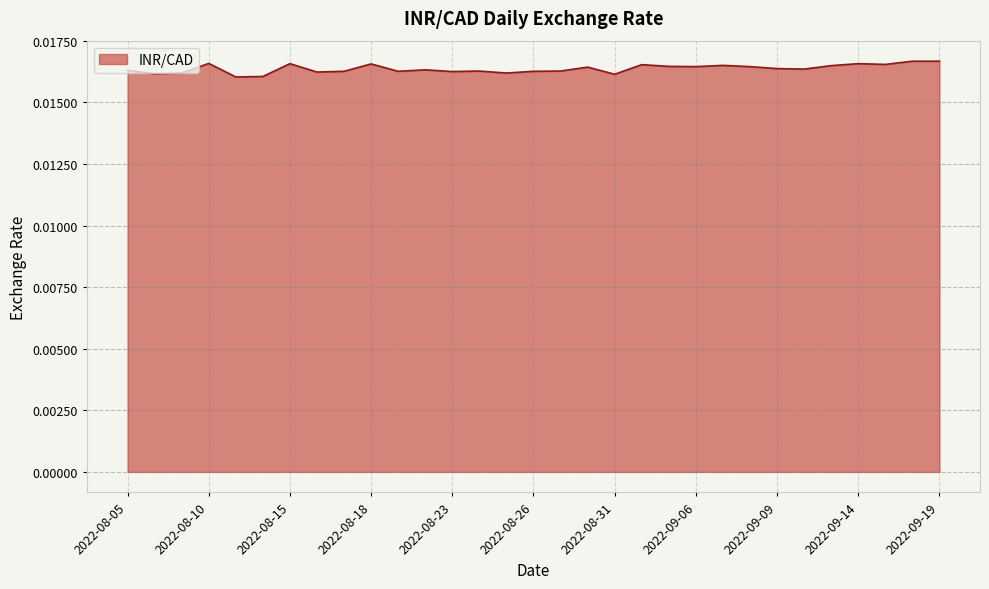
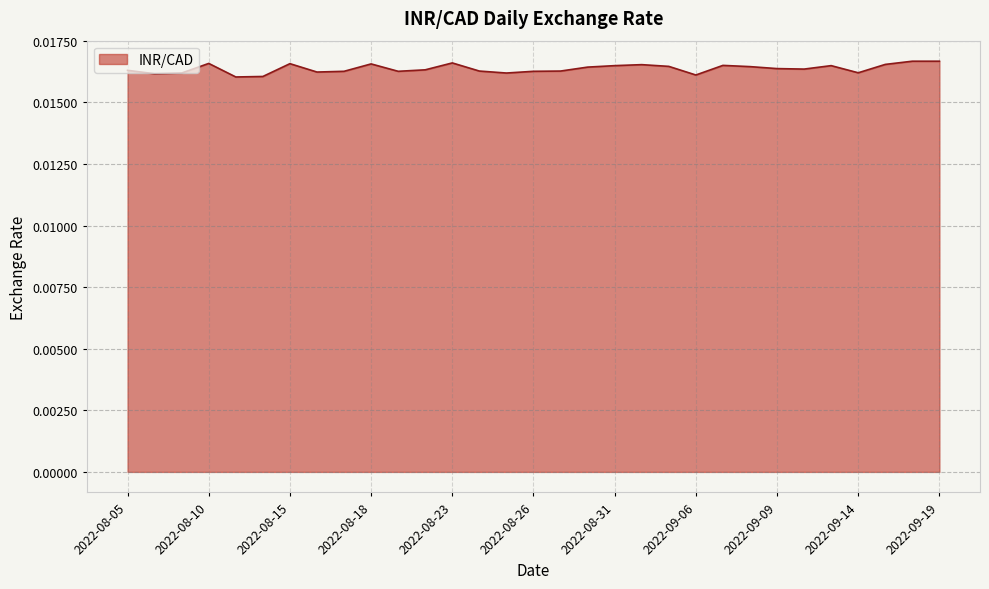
2022-08-23: 0.0163 -> 0.0166
2022-08-31: 0.0161 -> 0.0165
2022-09-06: 0.0165 -> 0.0161
2022-09-14: 0.0166 -> 0.0162
